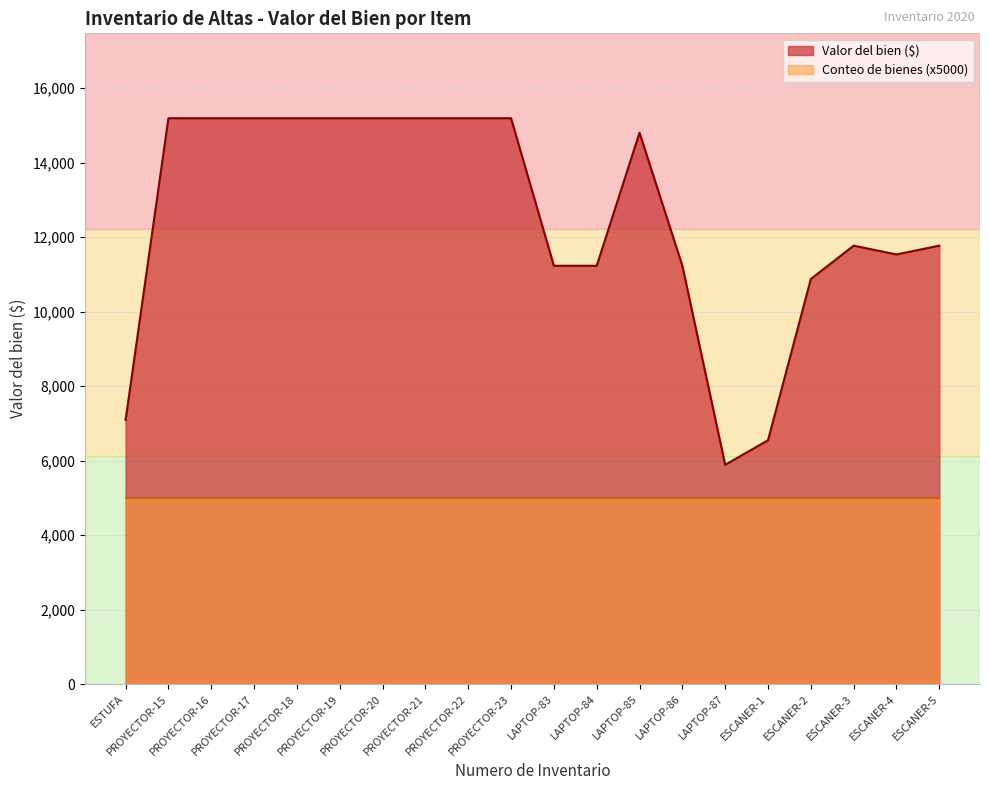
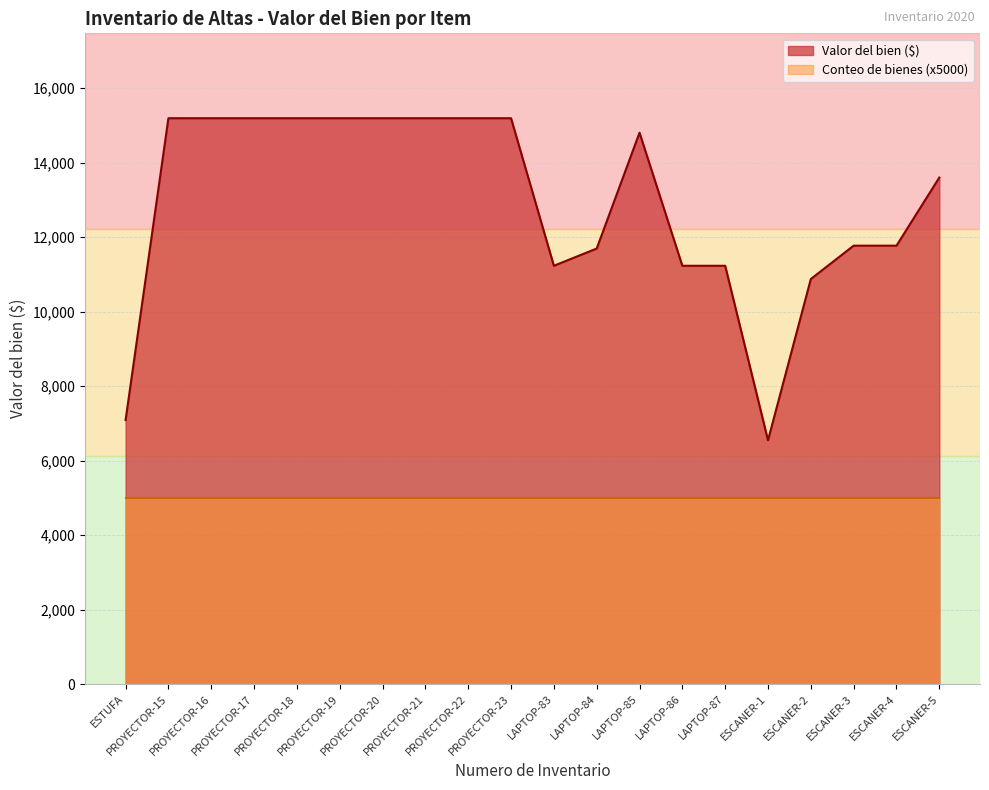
Valor del bien ($), LAPTOP-84: 11,200 -> 11,700
Valor del bien ($), LAPTOP-87: 5,900 -> 11,200
Valor del bien ($), ESCANER-4: 11,500 -> 11,800
Valor del bien ($), ESCANER-5: 11,800 -> 13,600
